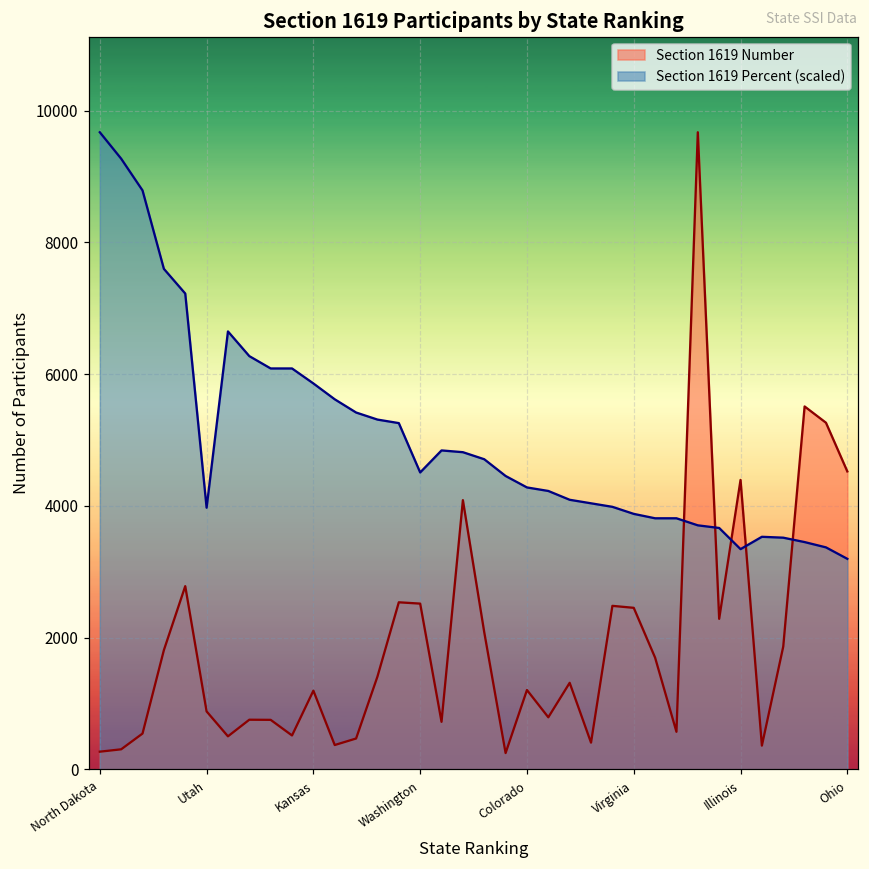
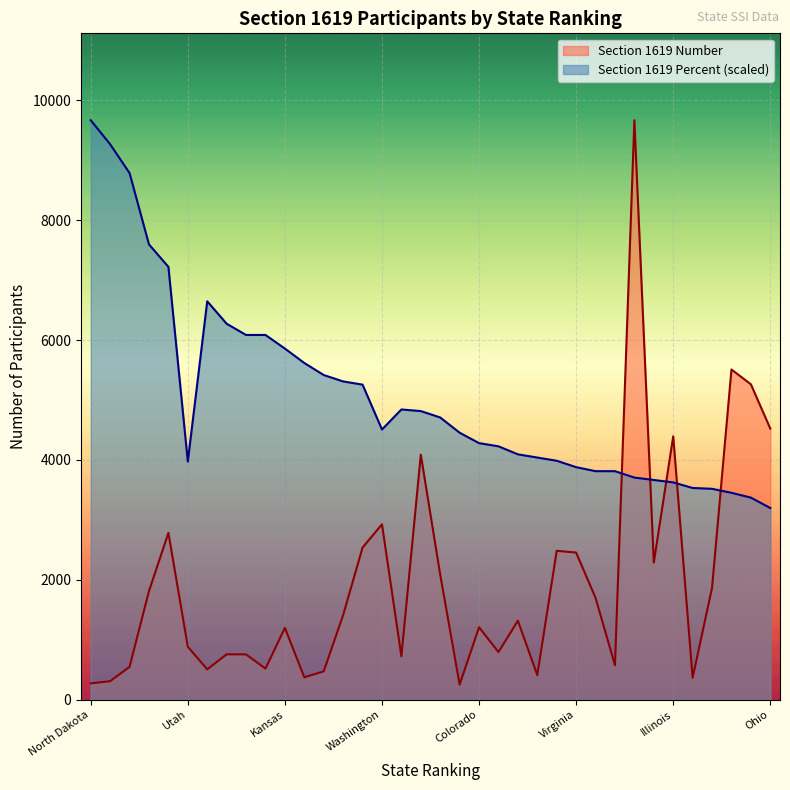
Section 1619 Number, Washington: 2500 -> 2900
Section 1619 Percent (scaled), Illinois: 3300 -> 3600
